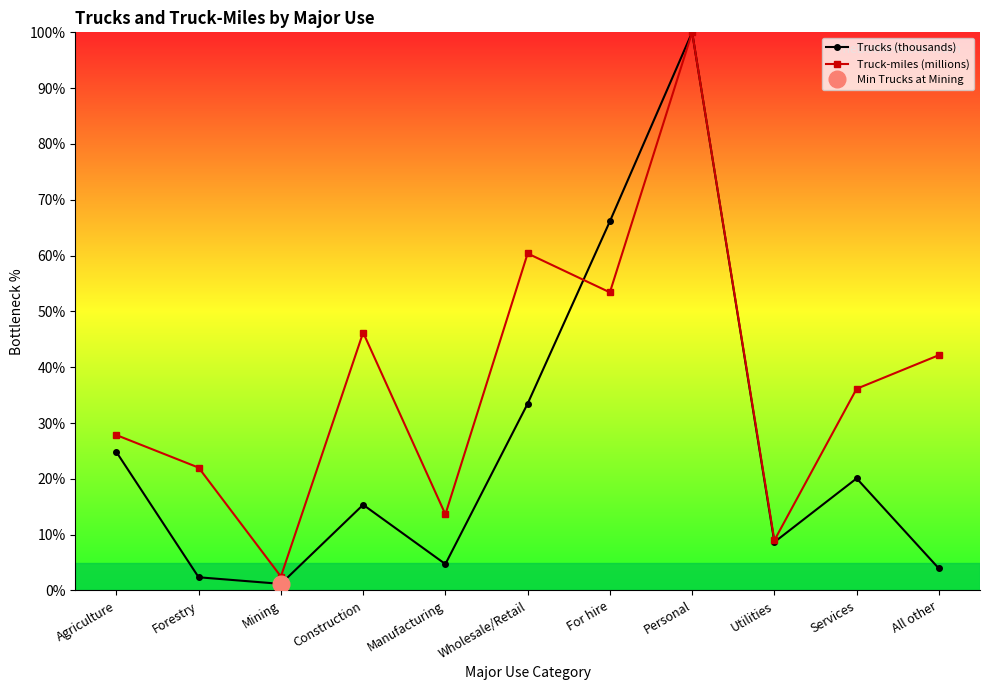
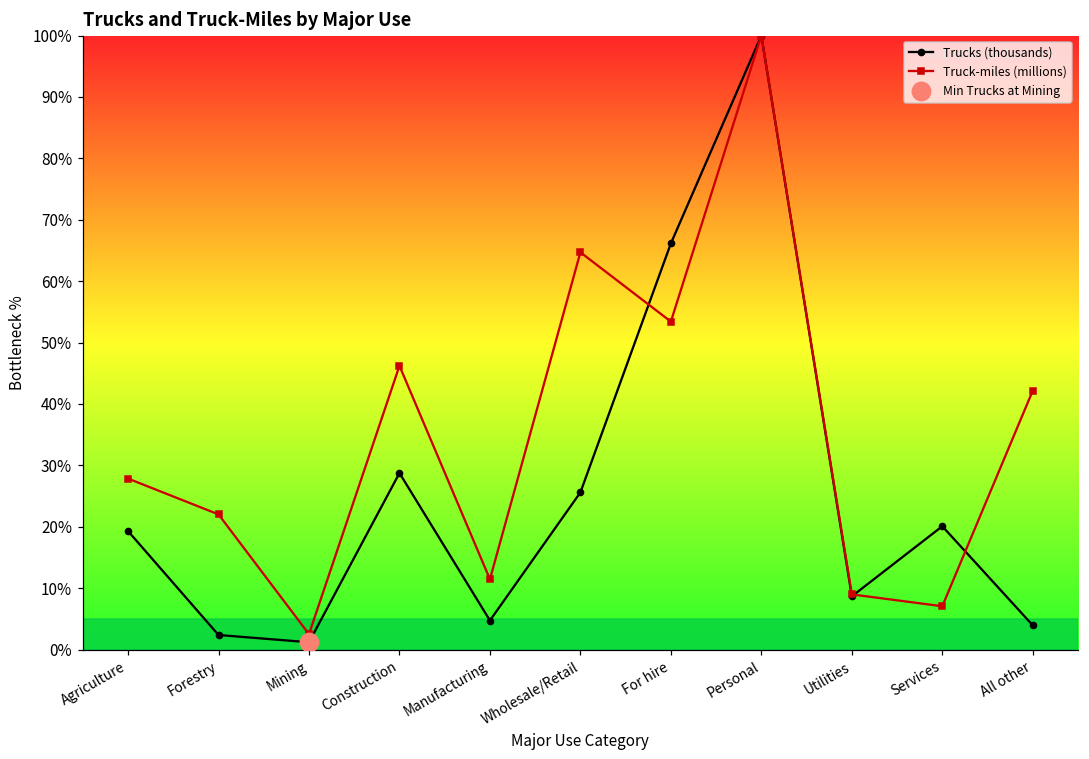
Trucks (thousands), Agriculture: 25% -> 19%
Trucks (thousands), Construction: 15% -> 29%
Truck-miles (millions), Manufacturing: 14% -> 11%
Trucks (thousands), Wholesale/Retail: 33% -> 26%
Truck-miles (millions), Wholesale/Retail: 60% -> 65%
Truck-miles (millions), Services: 36% -> 7%
